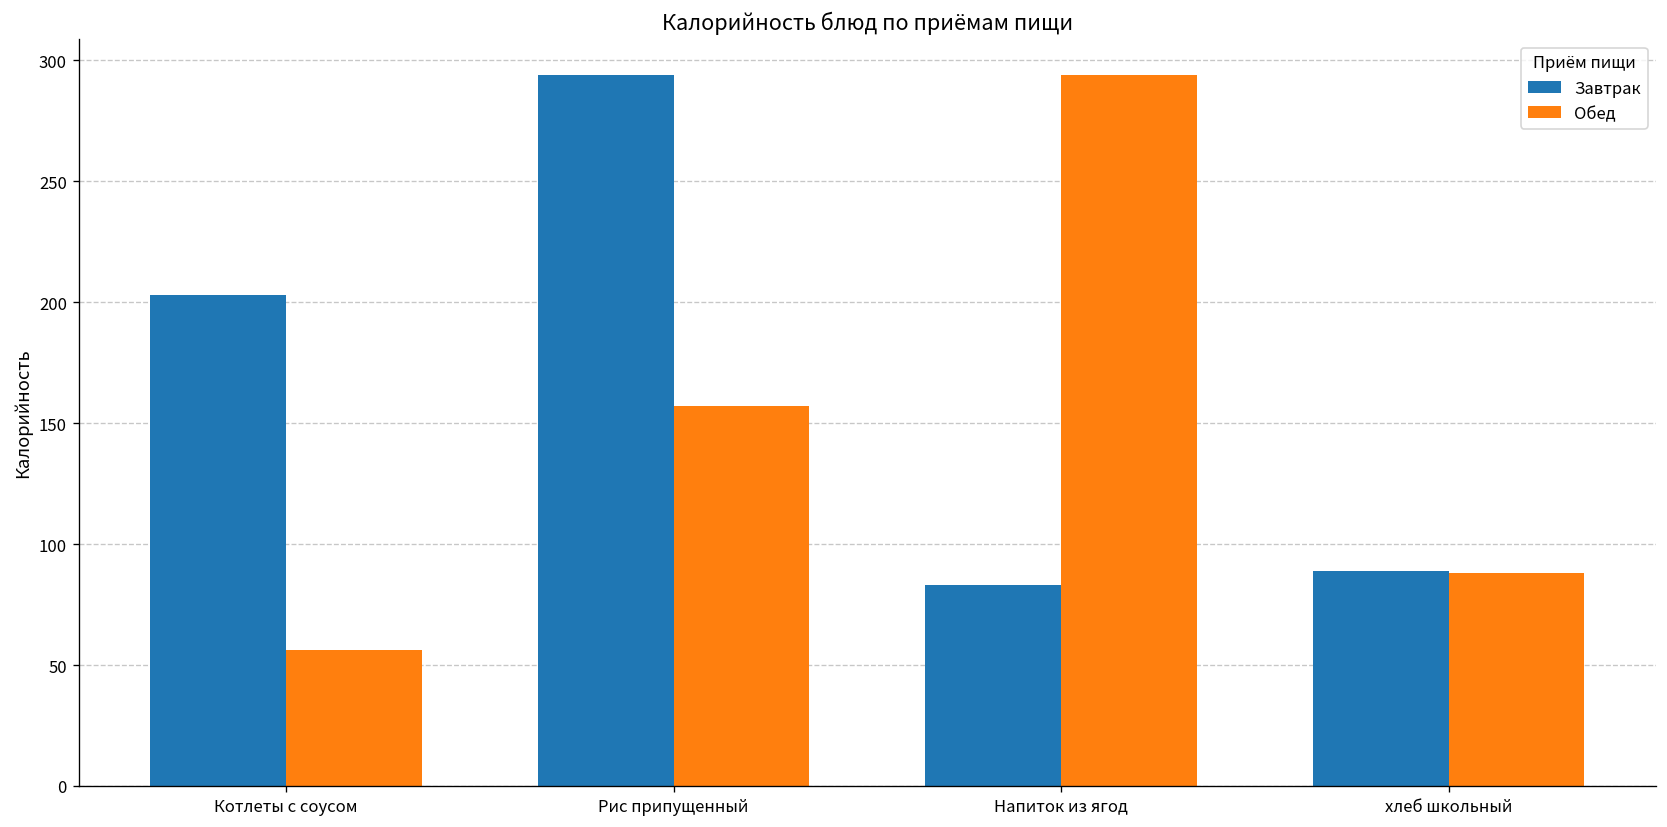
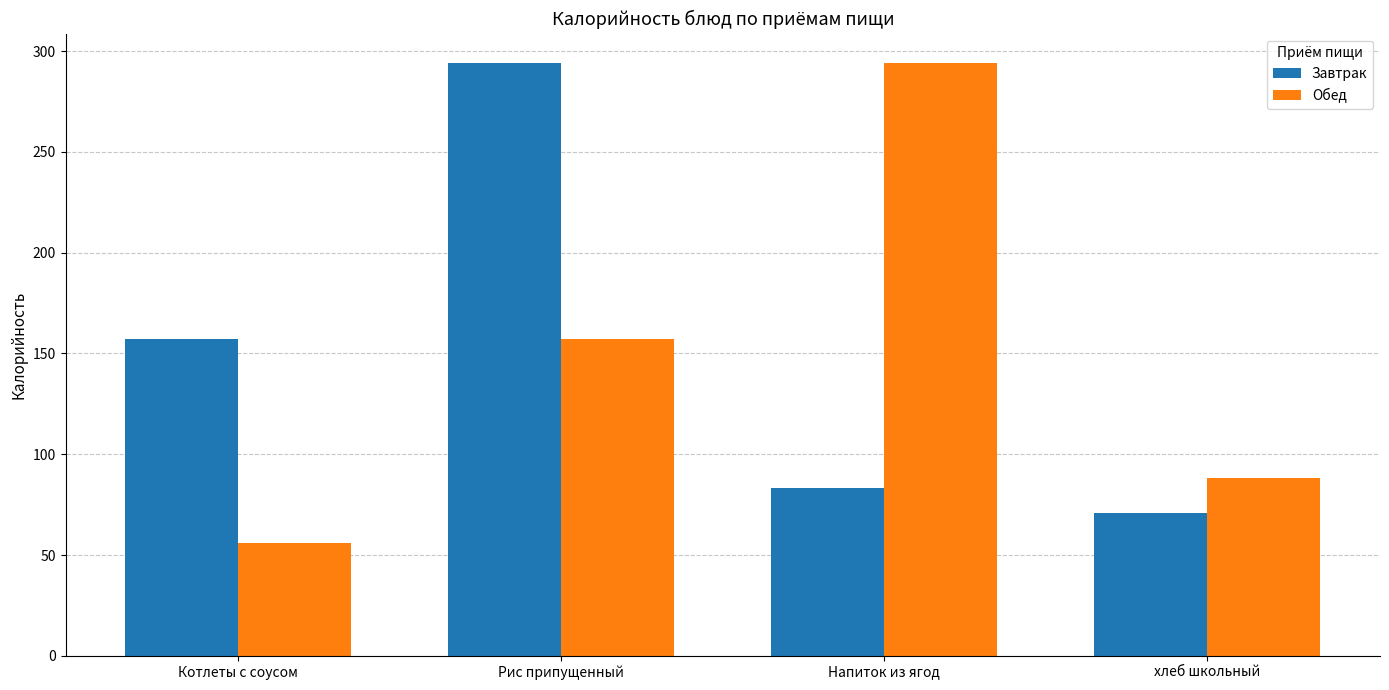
Завтрак, Котлеты с соусом: 203 -> 157
Завтрак, хлеб школьный: 89 -> 71
